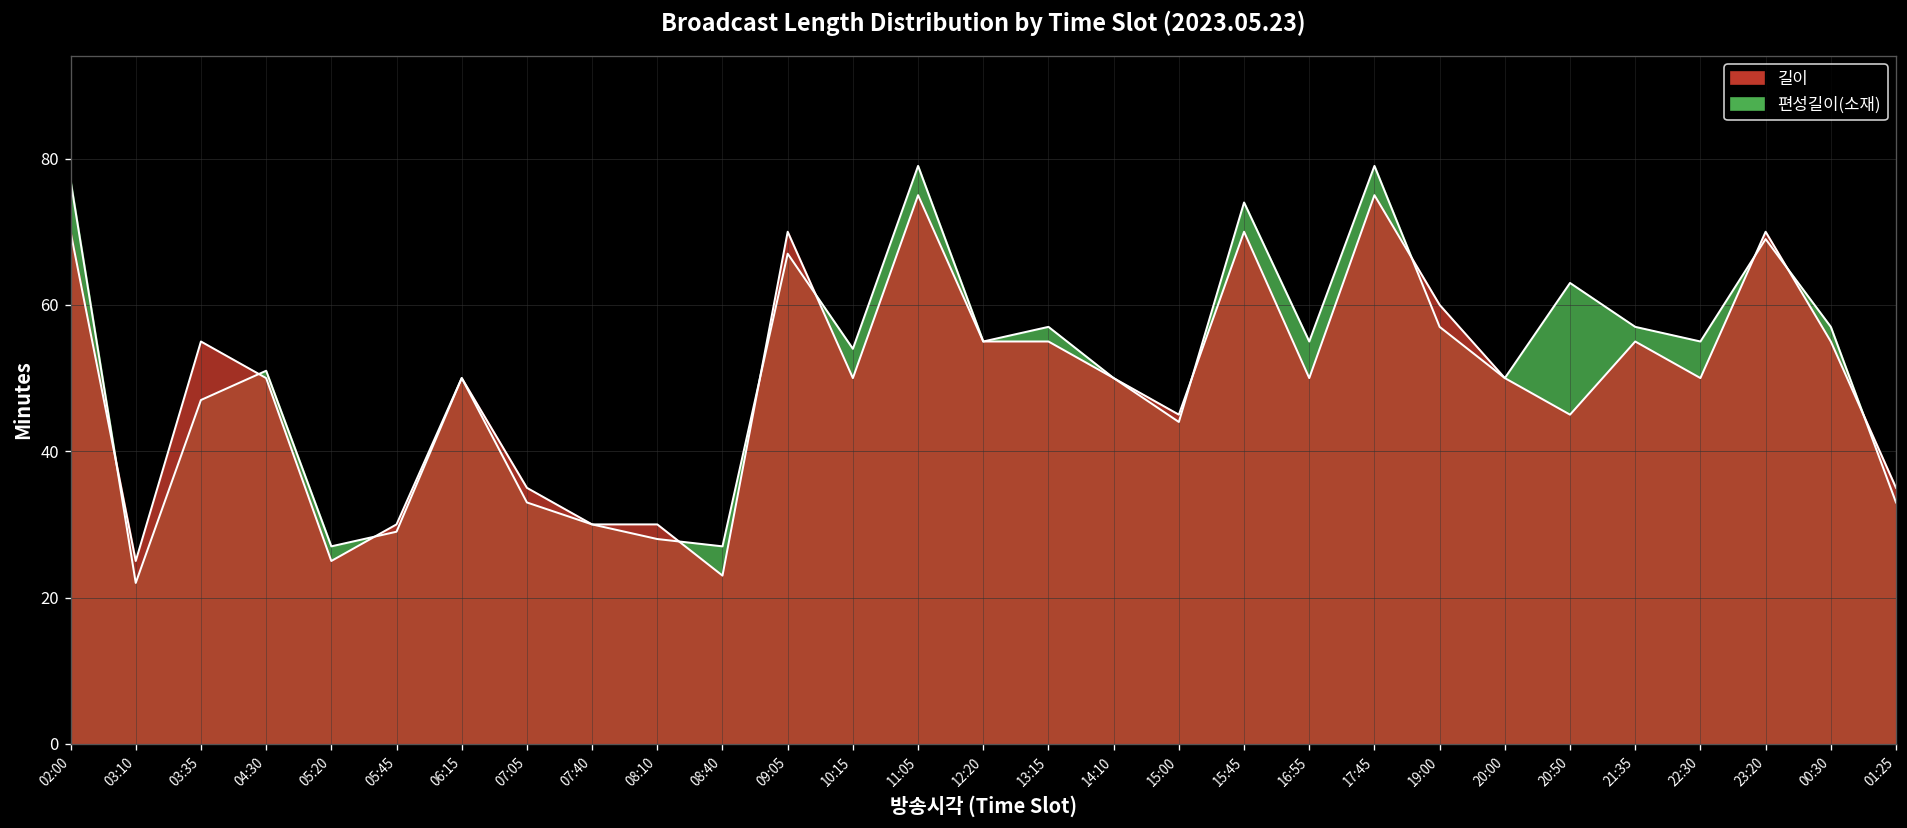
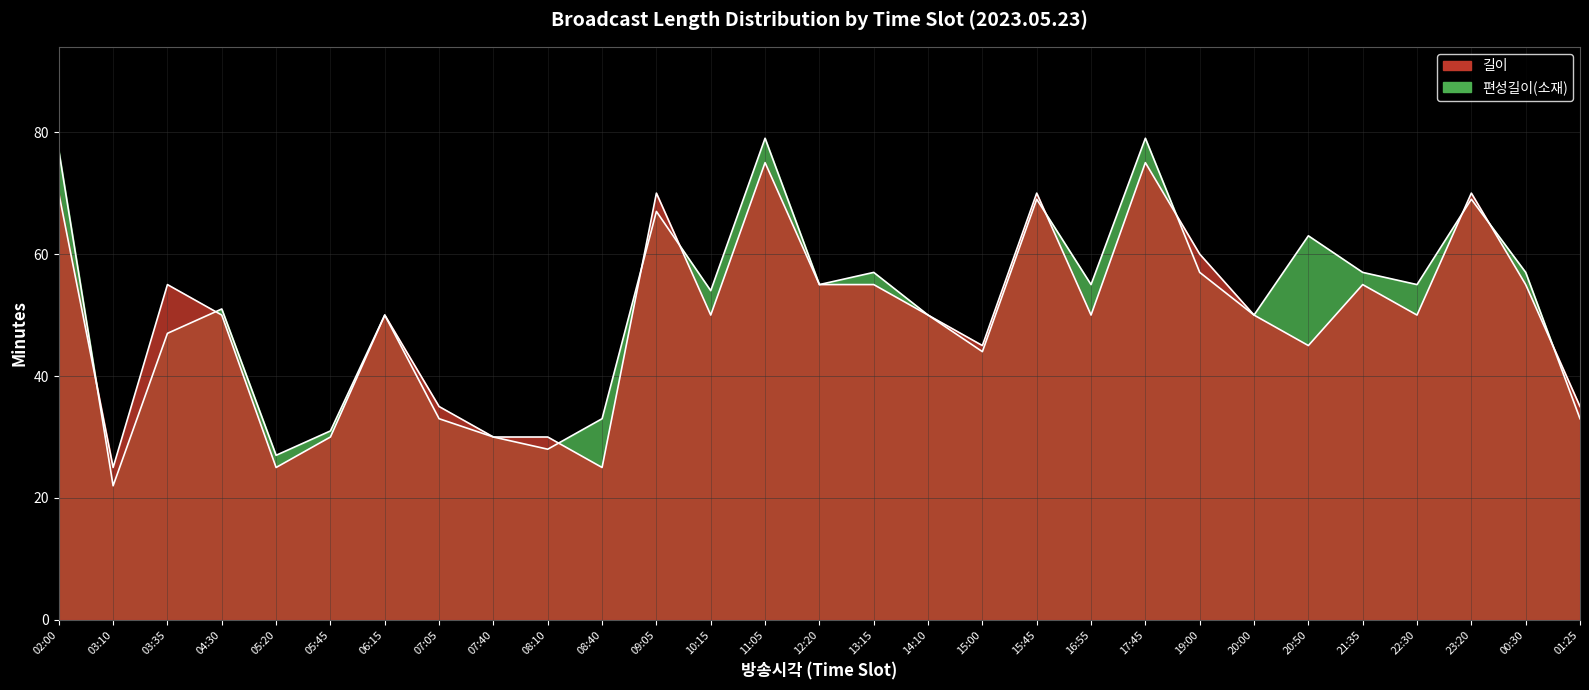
편성길이(소재), 05:45: 29 -> 31
편성길이(소재), 08:40: 27 -> 33
길이, 08:40: 23 -> 25
편성길이(소재), 15:45: 74 -> 69
